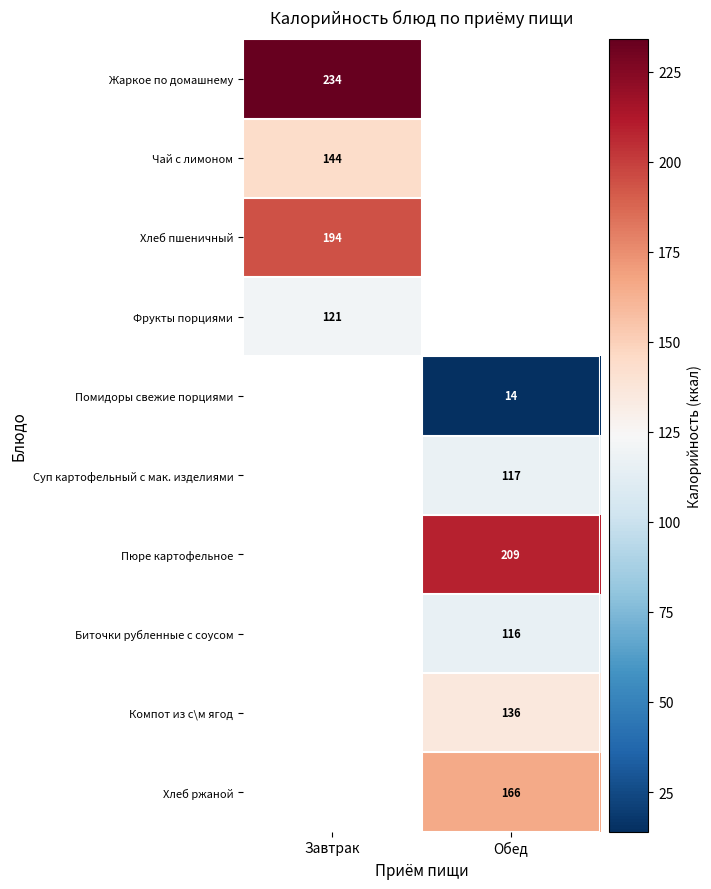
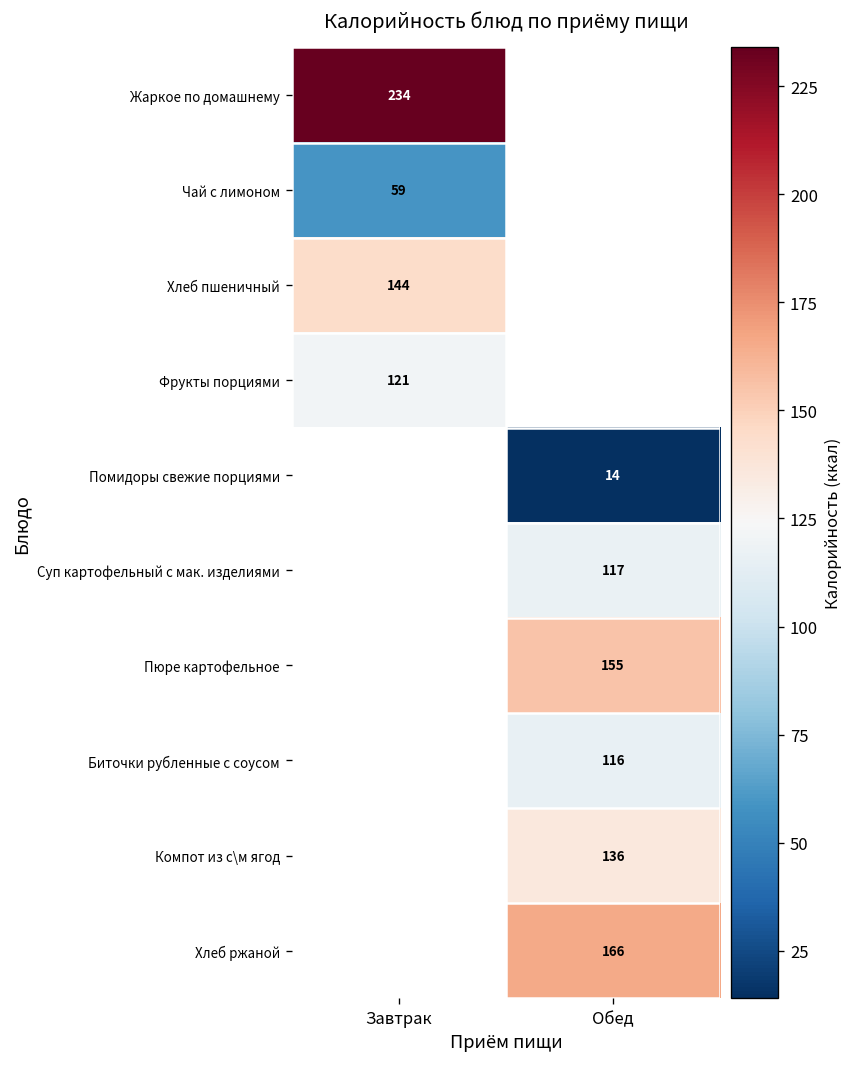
Чай с лимоном, Завтрак: 144 -> 59
Хлеб пшеничный, Завтрак: 194 -> 144
Пюре картофельное, Обед: 209 -> 155
